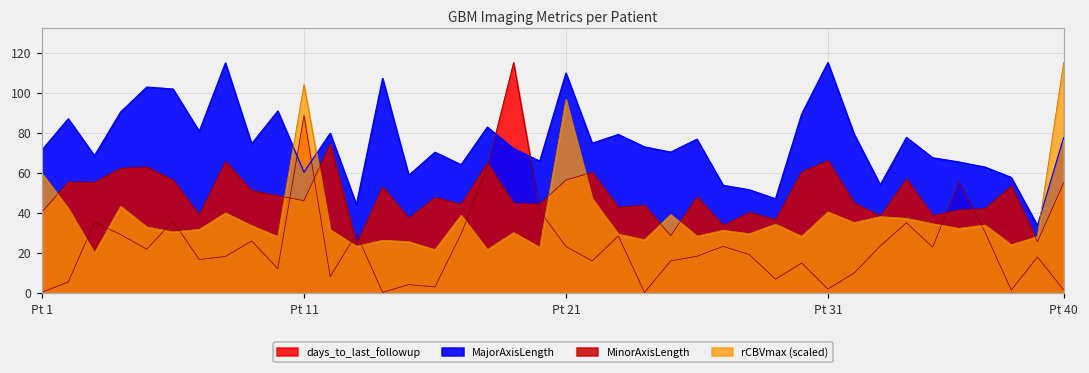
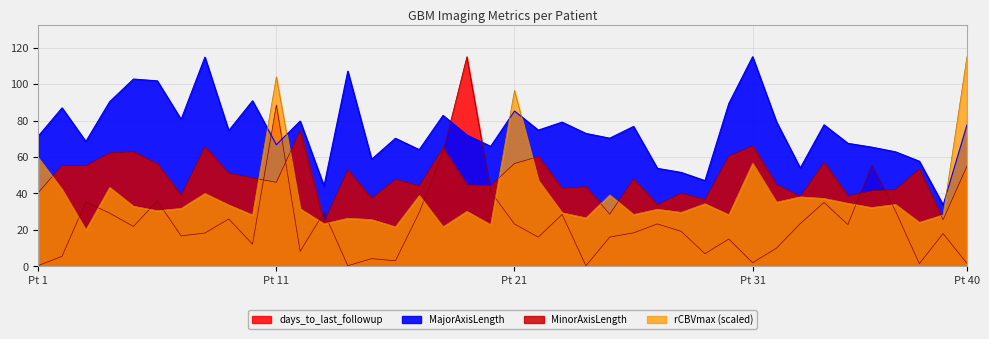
MajorAxisLength, Pt 11: 60 -> 67
MajorAxisLength, Pt 21: 110 -> 85
rCBVmax (scaled), Pt 31: 41 -> 57
